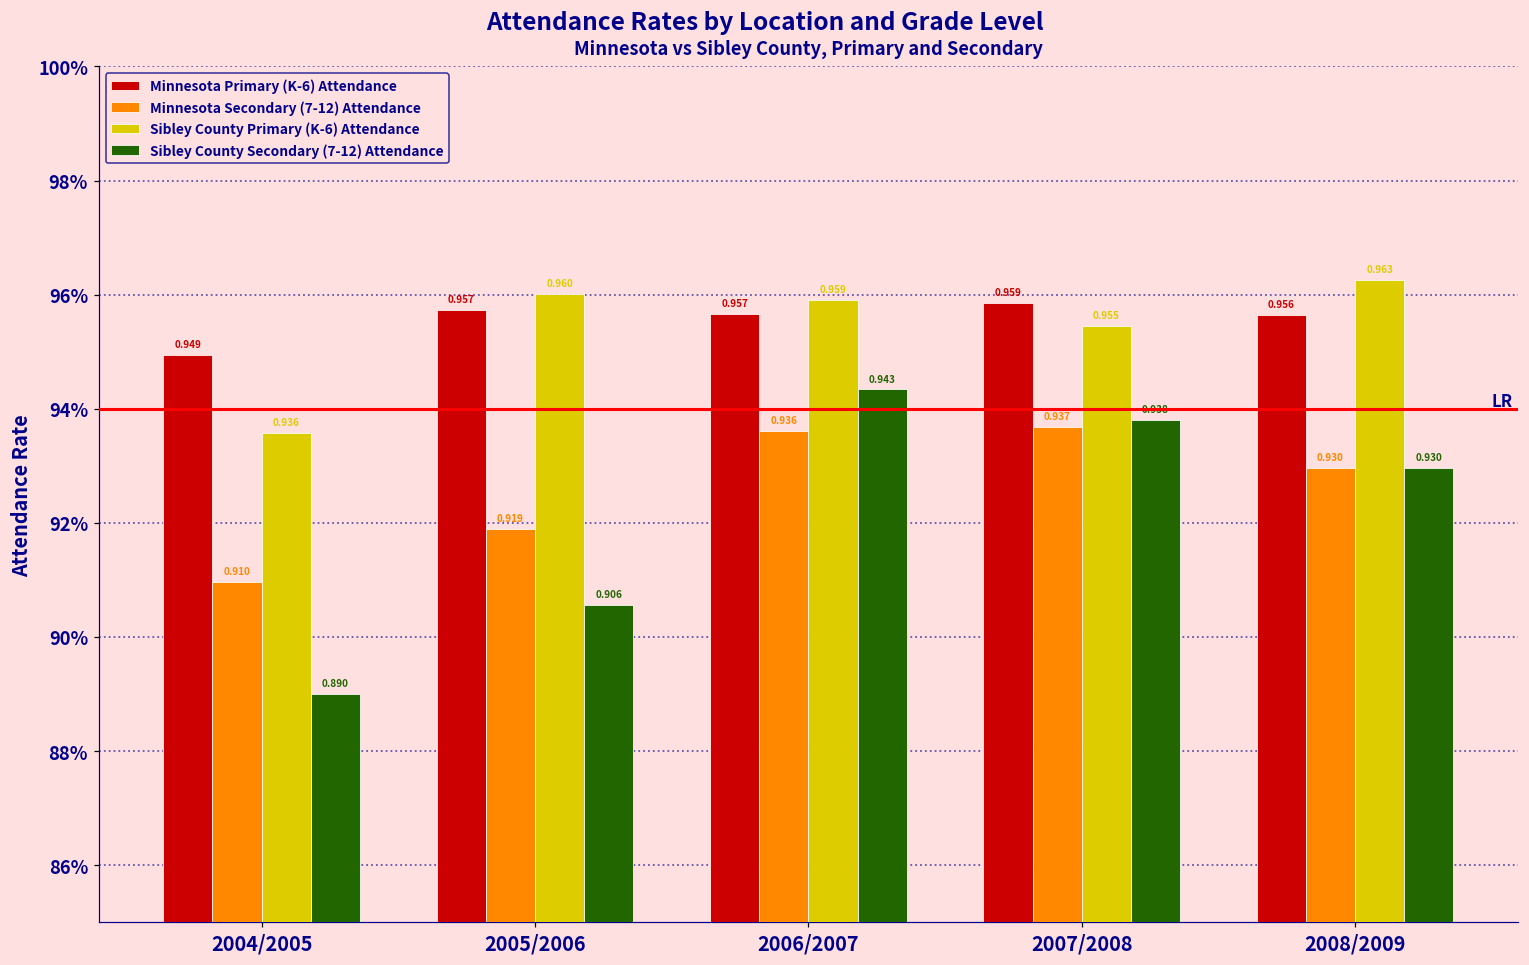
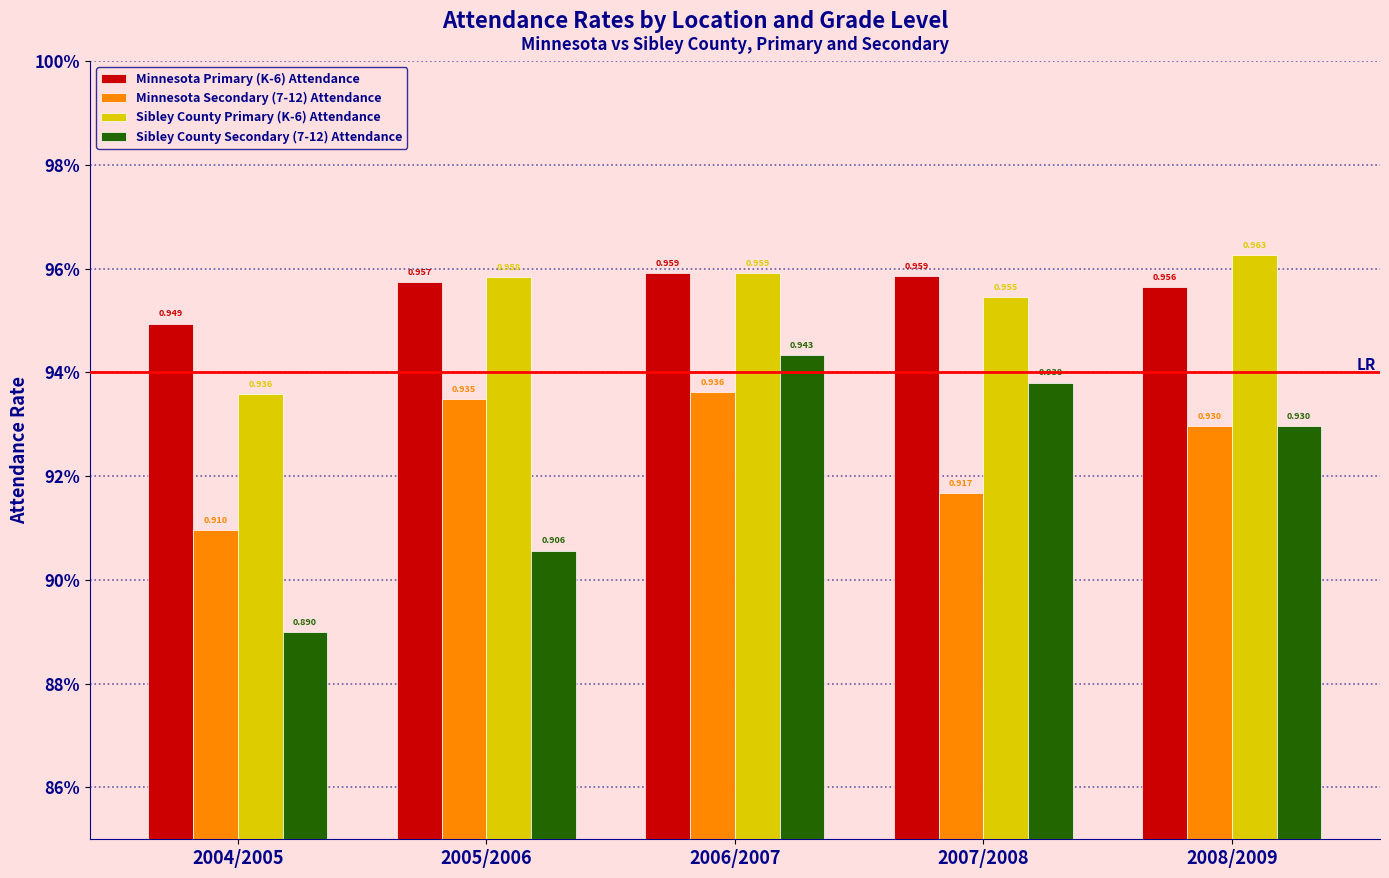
Minnesota Secondary (7-12) Attendance, 2005/2006: 0.919 -> 0.935
Sibley County Primary (K-6) Attendance, 2005/2006: 0.960 -> 0.958
Minnesota Primary (K-6) Attendance, 2006/2007: 0.957 -> 0.959
Minnesota Secondary (7-12) Attendance, 2007/2008: 0.937 -> 0.917
